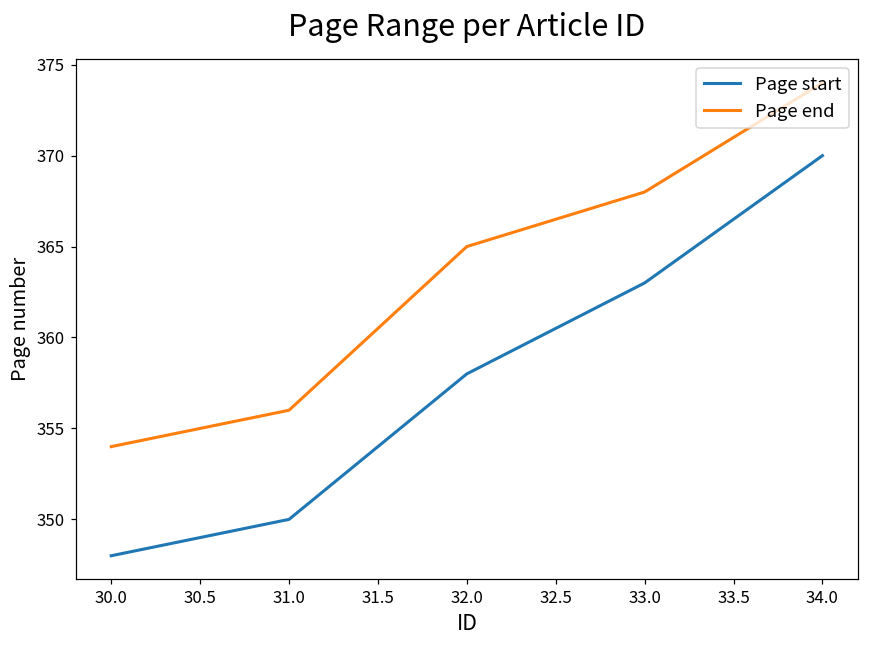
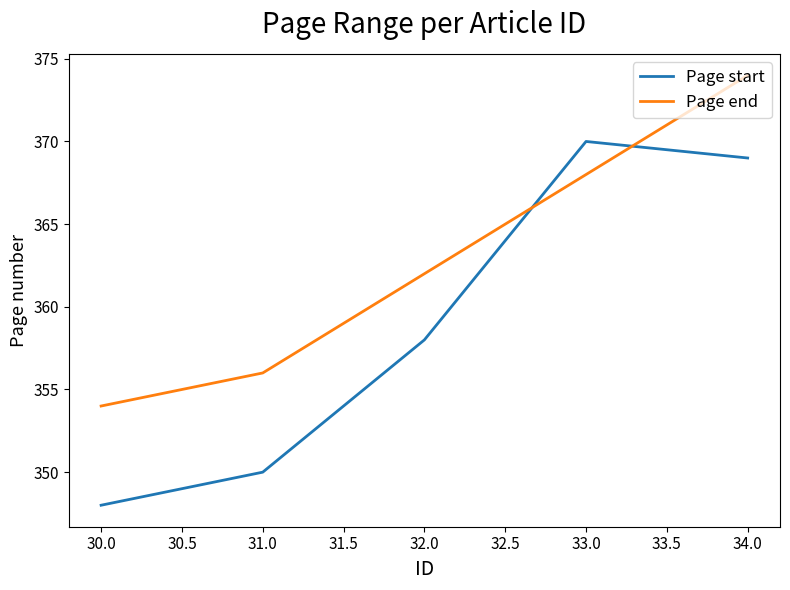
Page end, 32.0: 365 -> 362
Page start, 33.0: 363 -> 370
Page start, 34.0: 370 -> 369
